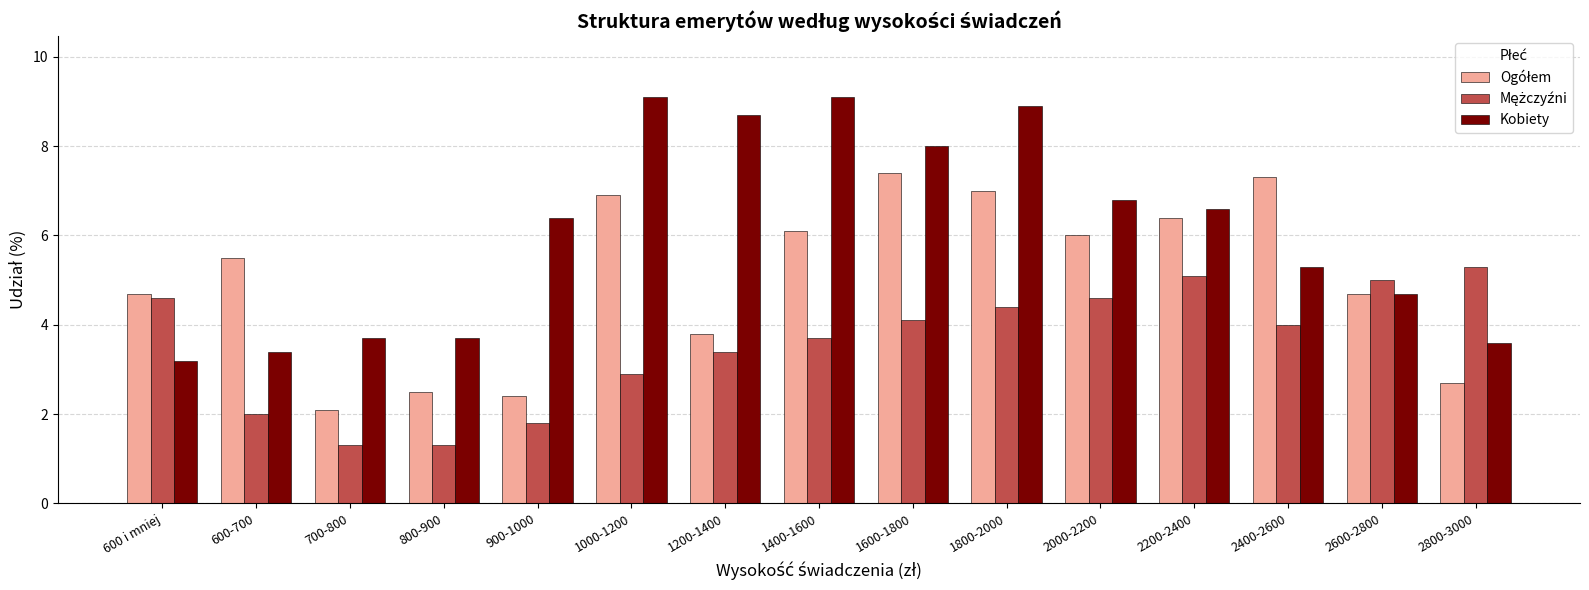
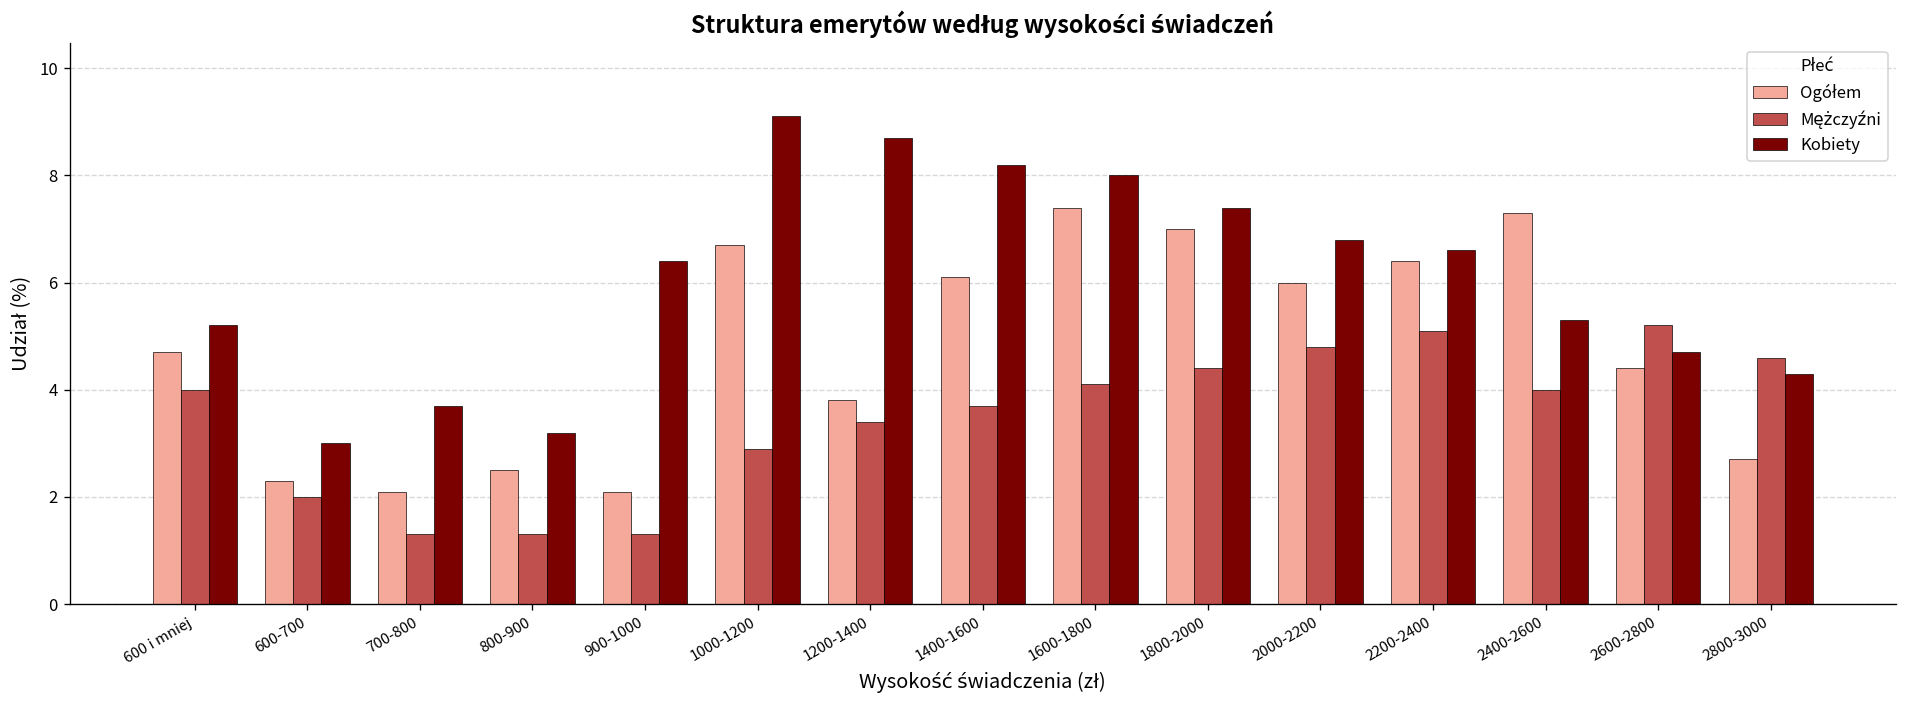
Mężczyźni, 600 i mniej: 4.6 -> 4.0
Kobiety, 600 i mniej: 3.2 -> 5.2
Ogółem, 600-700: 5.5 -> 2.3
Kobiety, 600-700: 3.4 -> 3.0
Kobiety, 800-900: 3.7 -> 3.2
Ogółem, 900-1000: 2.4 -> 2.1
Mężczyźni, 900-1000: 1.8 -> 1.3
Ogółem, 1000-1200: 6.9 -> 6.7
Kobiety, 1400-1600: 9.1 -> 8.2
Kobiety, 1800-2000: 8.9 -> 7.4
Mężczyźni, 2000-2200: 4.6 -> 4.8
Ogółem, 2600-2800: 4.7 -> 4.4
Mężczyźni, 2600-2800: 5.0 -> 5.2
Mężczyźni, 2800-3000: 5.3 -> 4.6
Kobiety, 2800-3000: 3.6 -> 4.3
